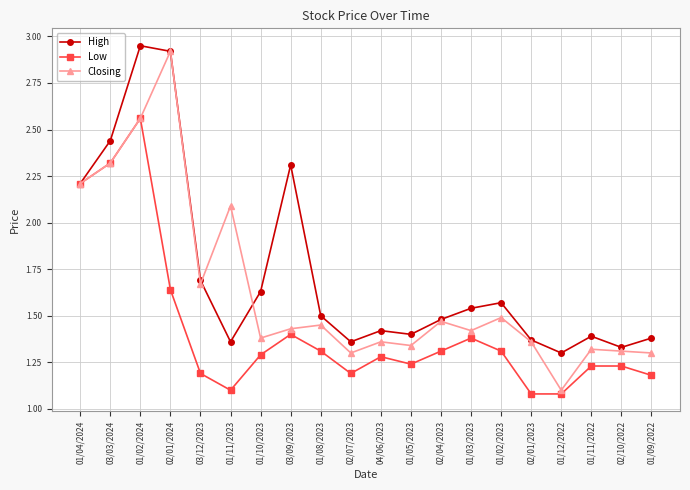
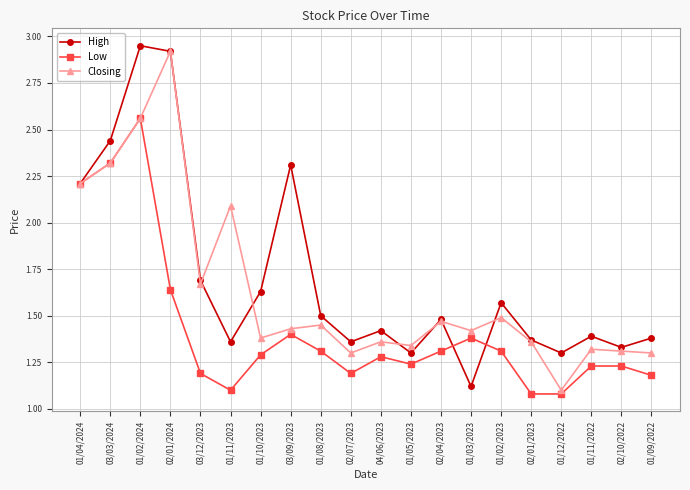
High, 01/05/2023: 1.4 -> 1.3
High, 01/03/2023: 1.54 -> 1.12
